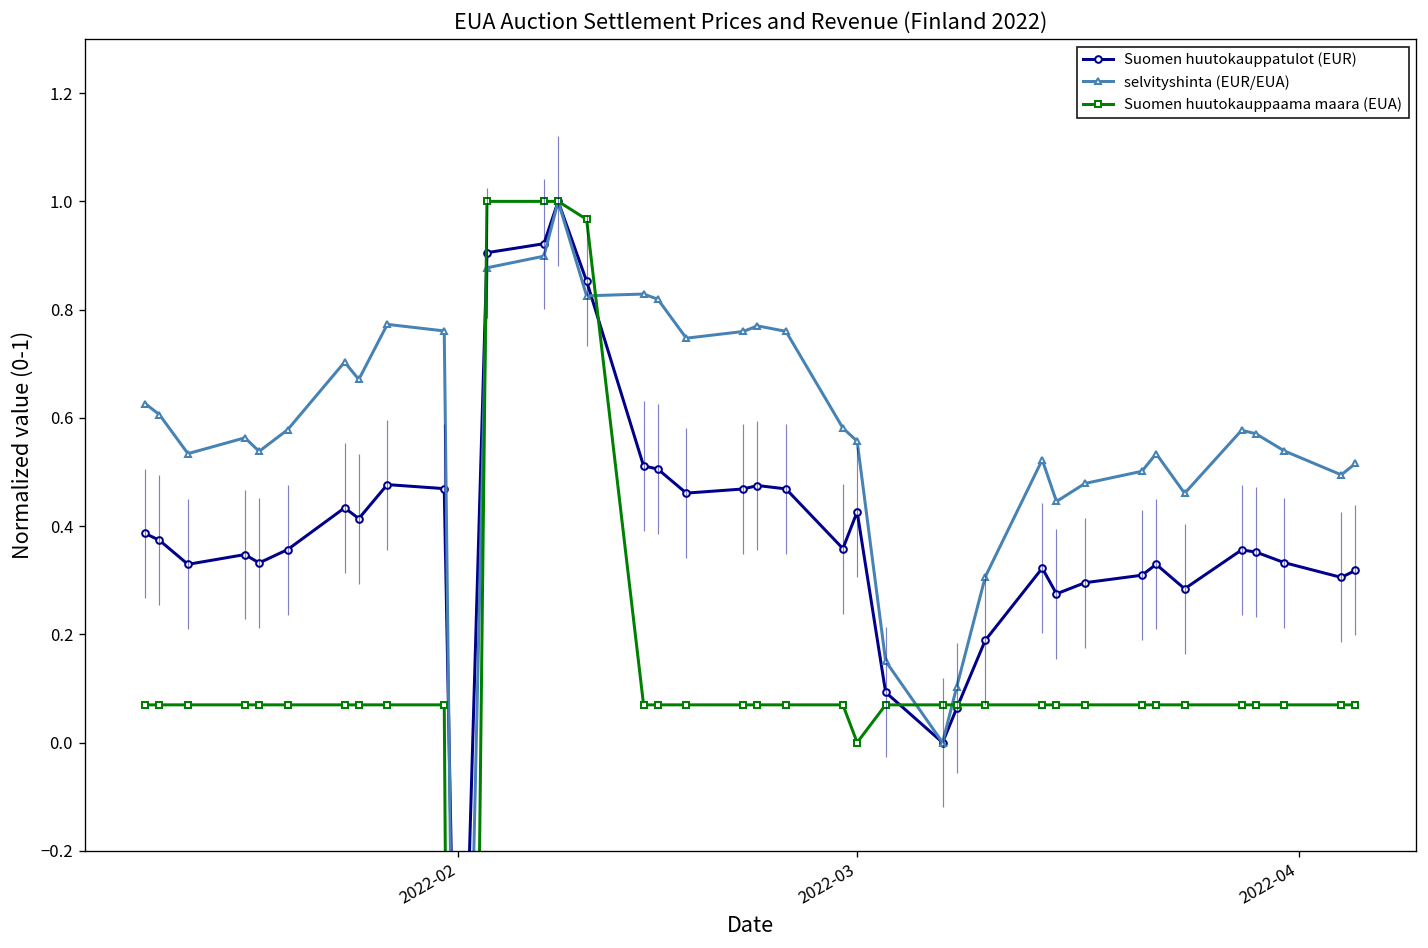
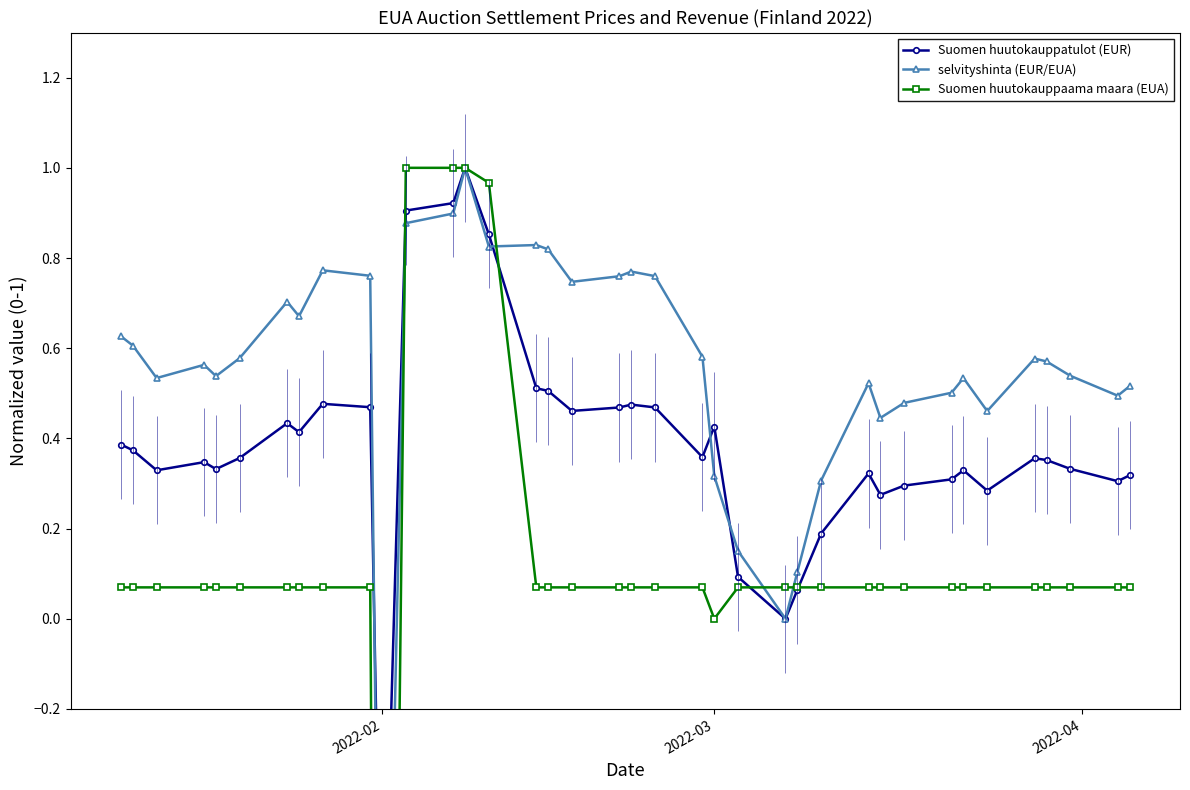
selvityshinta (EUR/EUA), 2022-03: 0.56 -> 0.32
